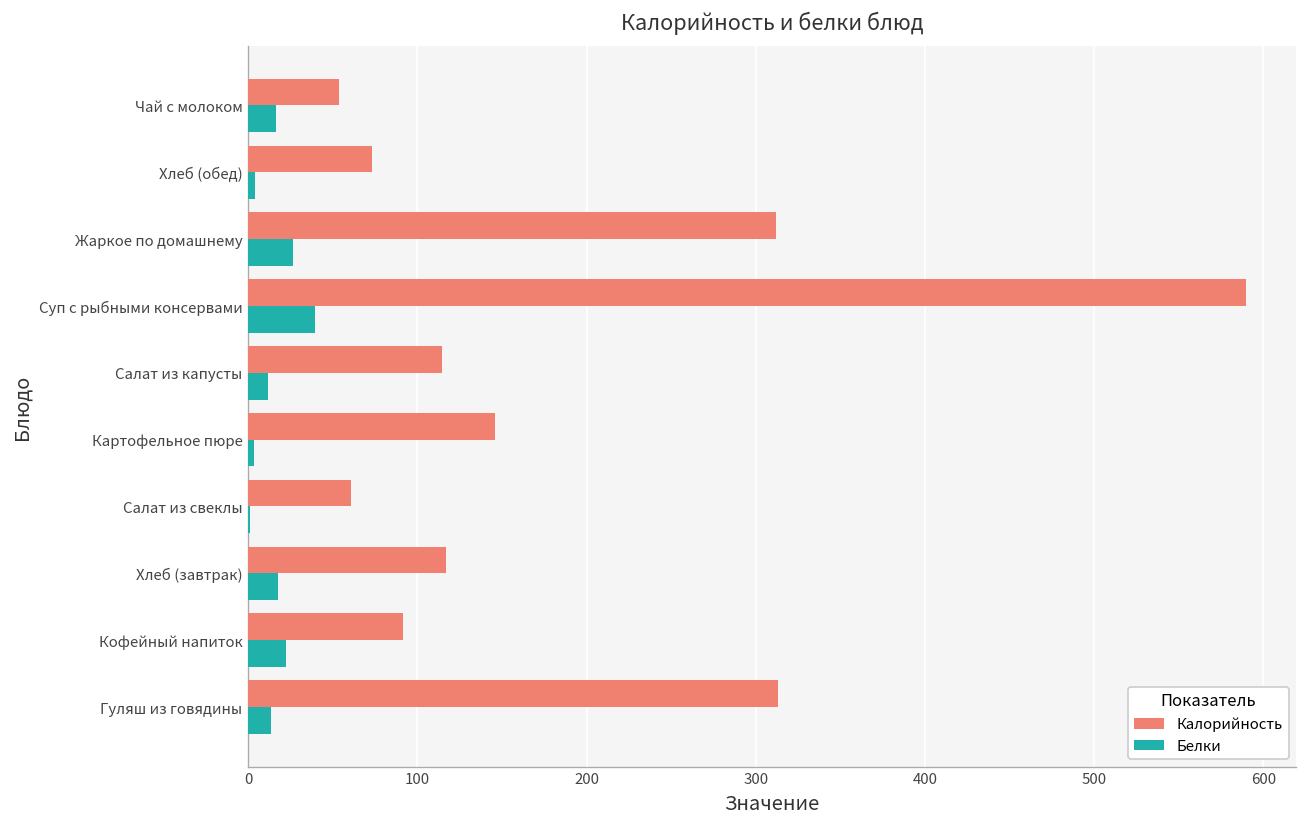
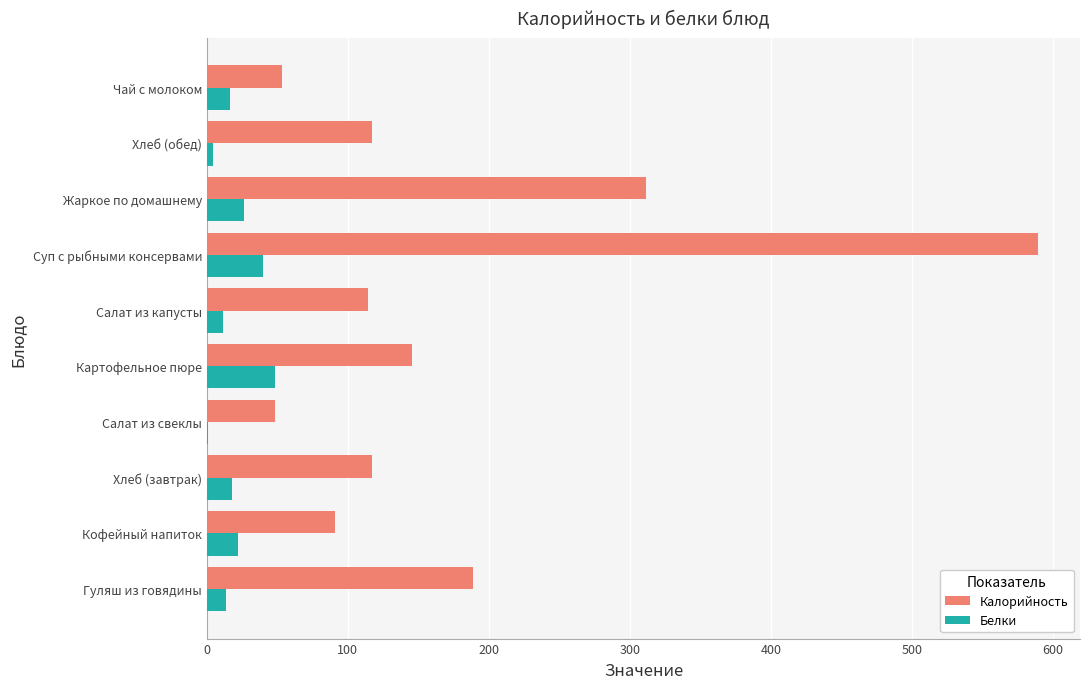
Калорийность, Хлеб (обед): 73 -> 117
Белки, Картофельное пюре: 3 -> 48
Калорийность, Салат из свеклы: 61 -> 48
Калорийность, Гуляш из говядины: 313 -> 189
